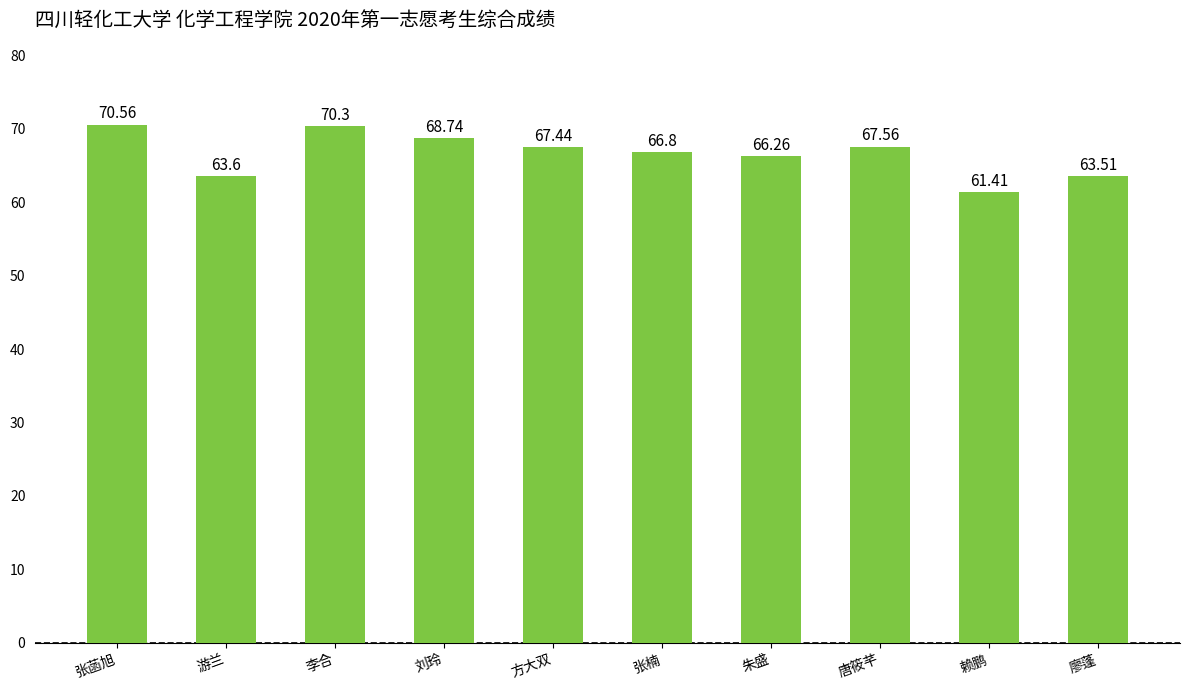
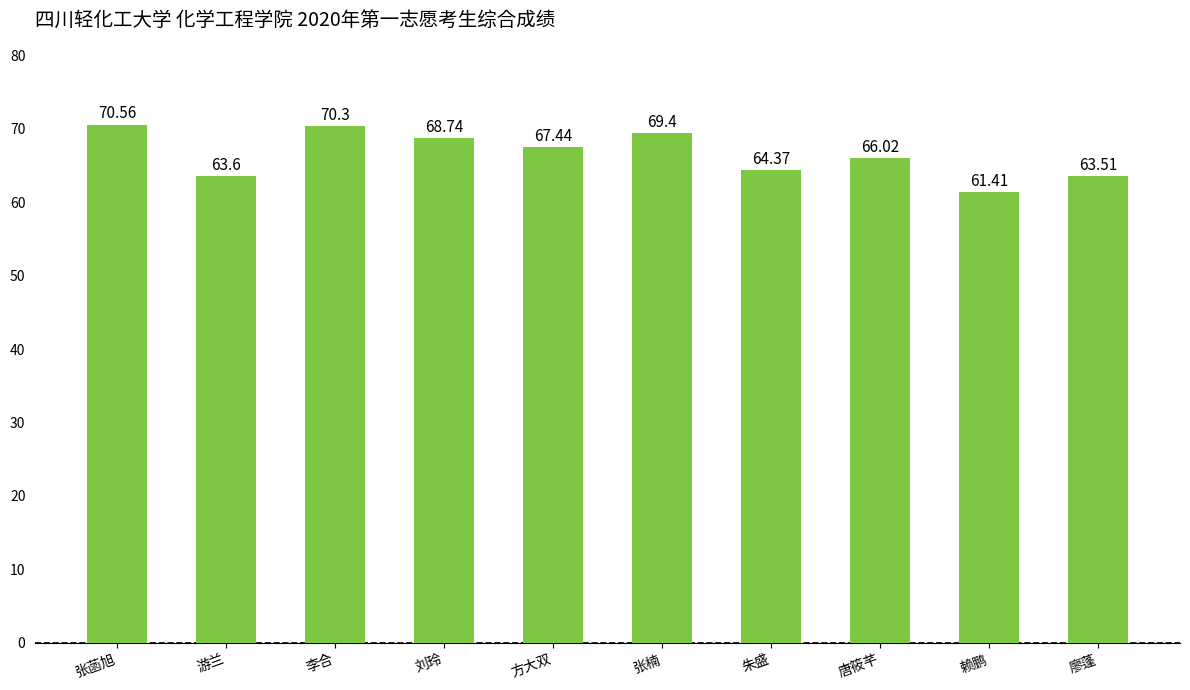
张楠: 66.8 -> 69.4
朱盛: 66.26 -> 64.37
唐筱芊: 67.56 -> 66.02
